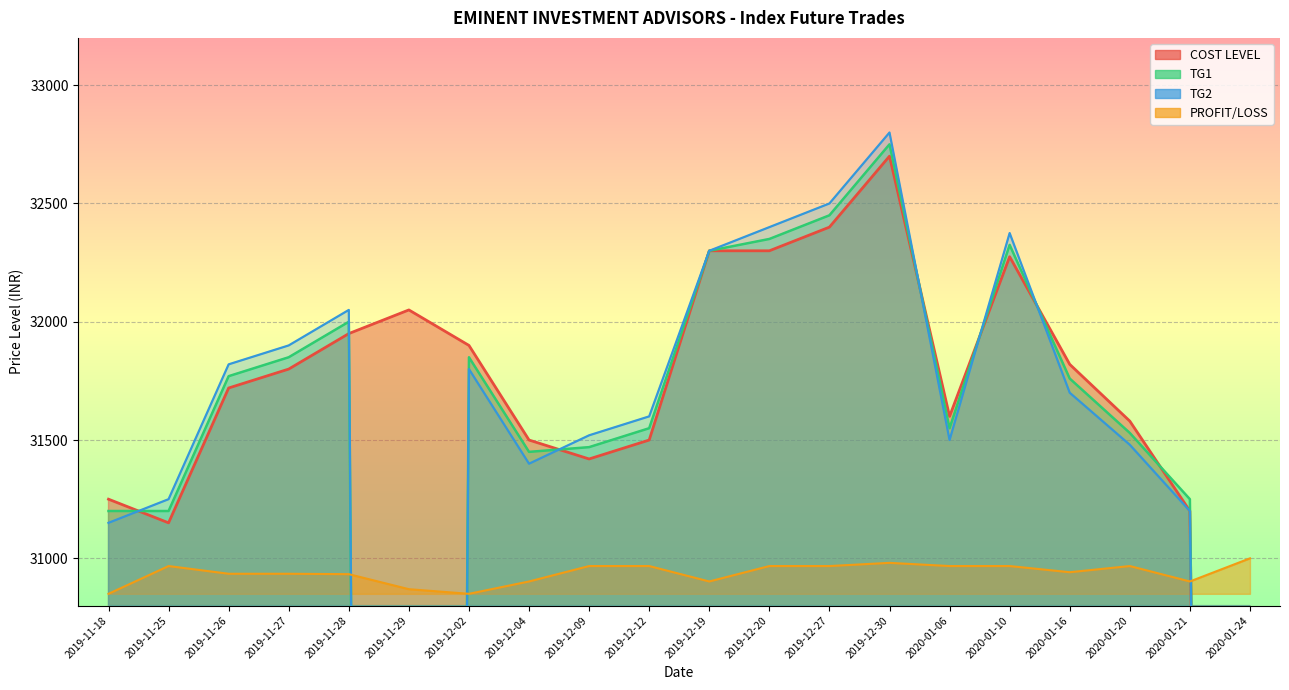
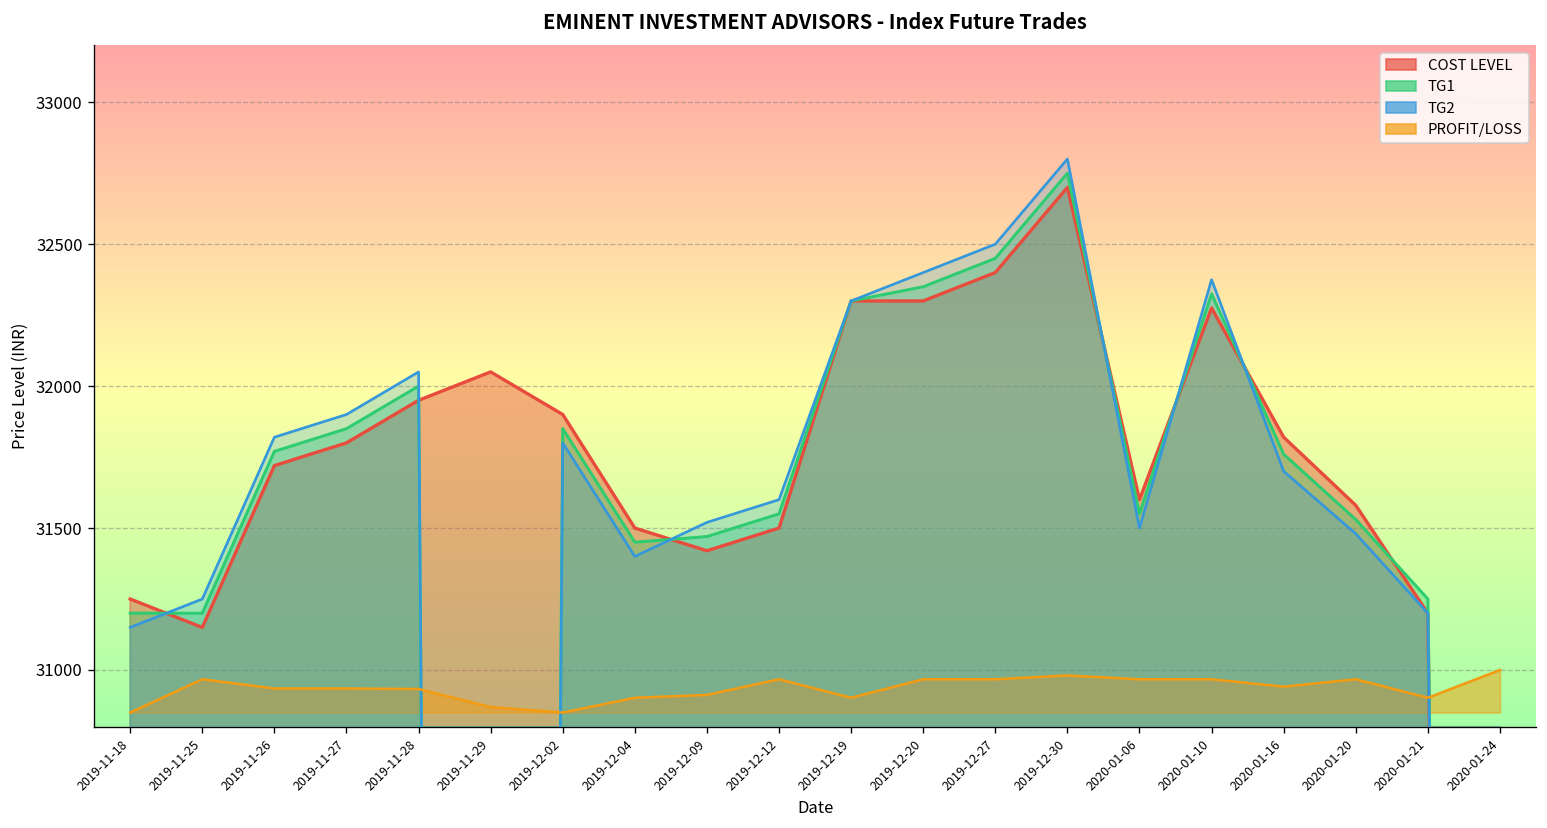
PROFIT/LOSS, 2019-12-09: 30970 -> 30910
